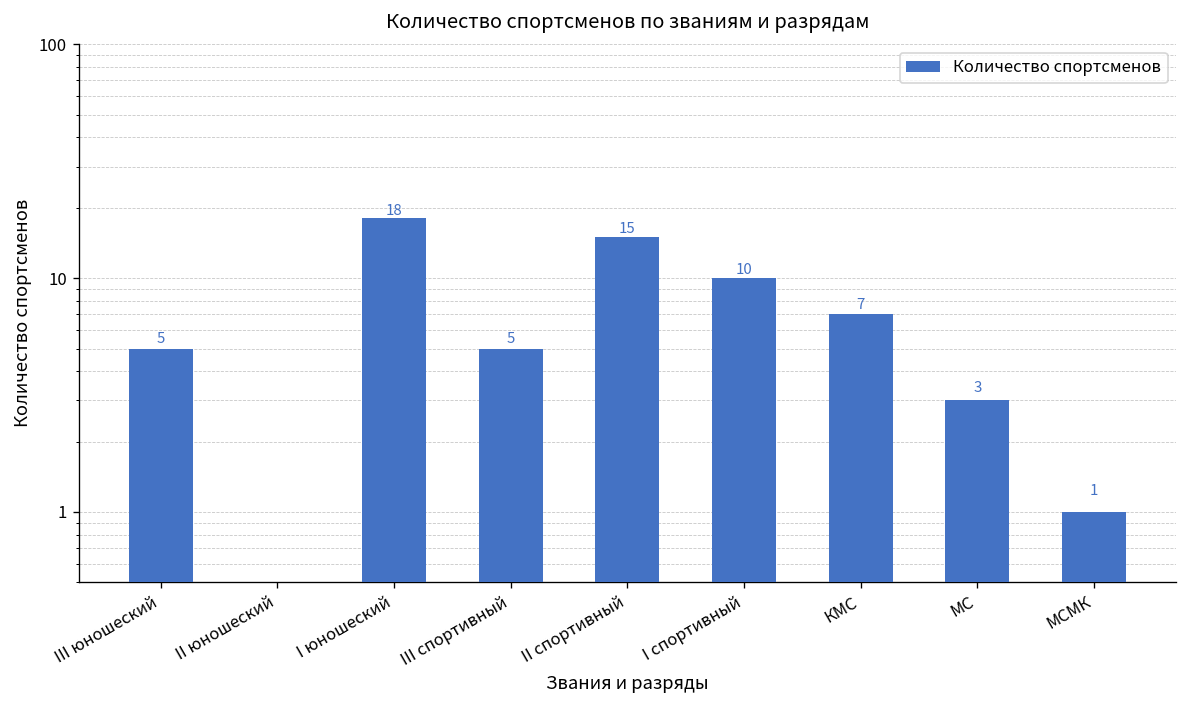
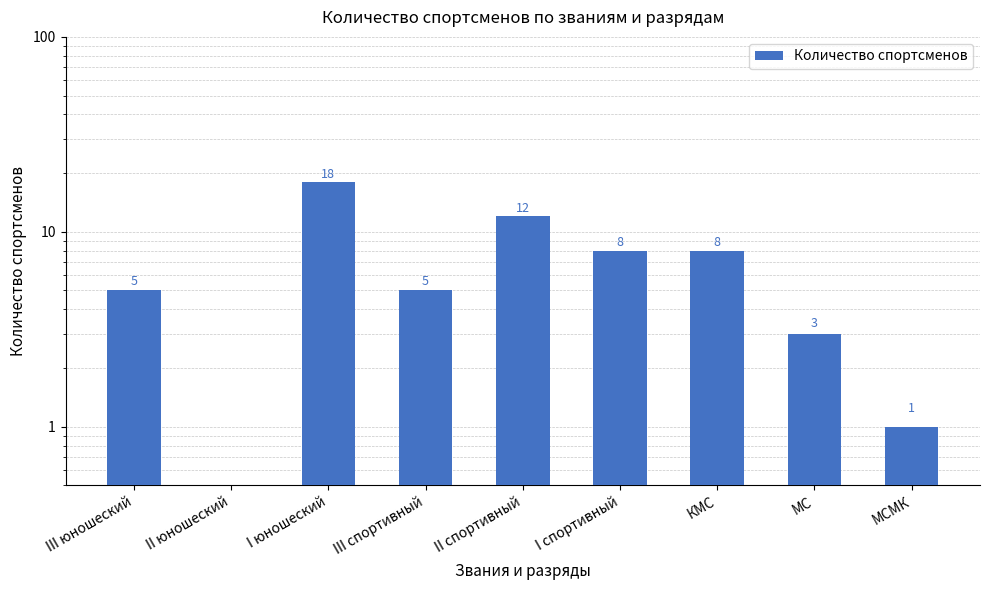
II спортивный: 15 -> 12
I спортивный: 10 -> 8
КМС: 7 -> 8
